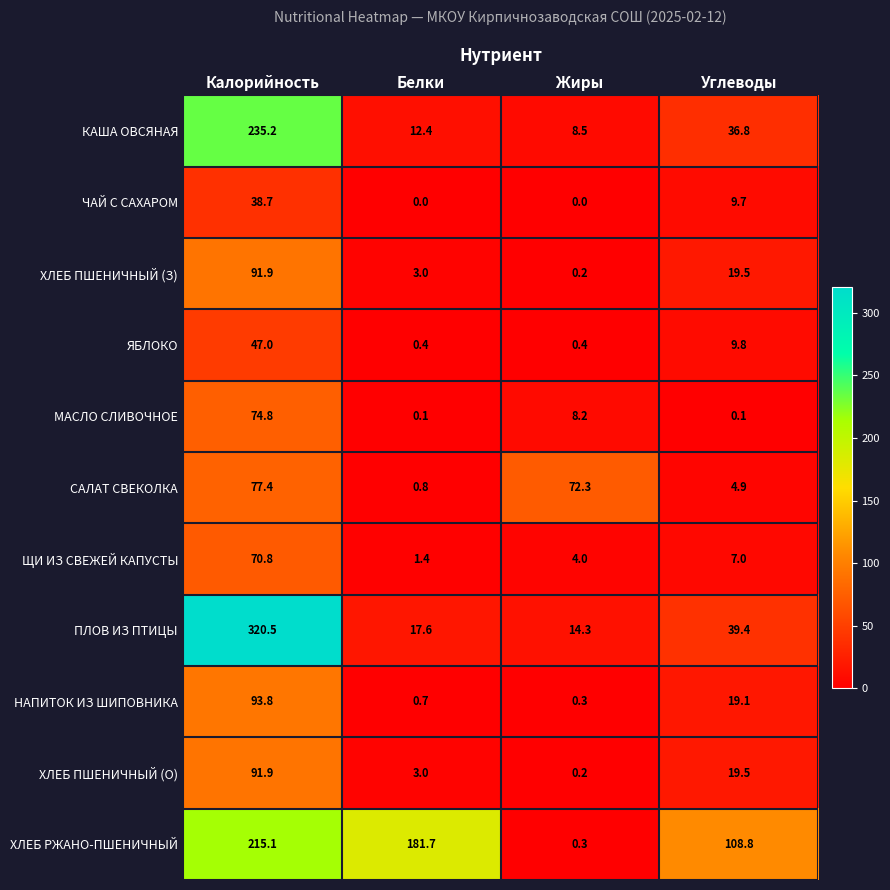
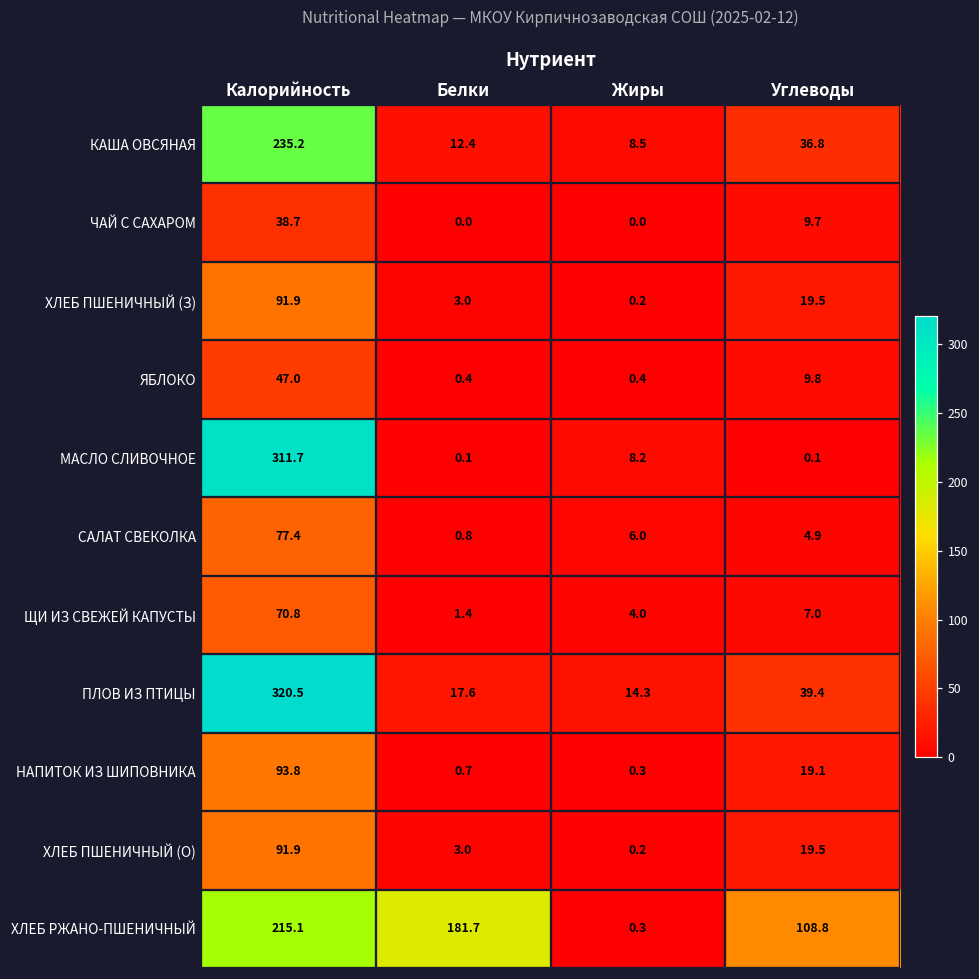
МАСЛО СЛИВОЧНОЕ, Калорийность: 74.8 -> 311.7
САЛАТ СВЕКОЛКА, Жиры: 72.3 -> 6.0
